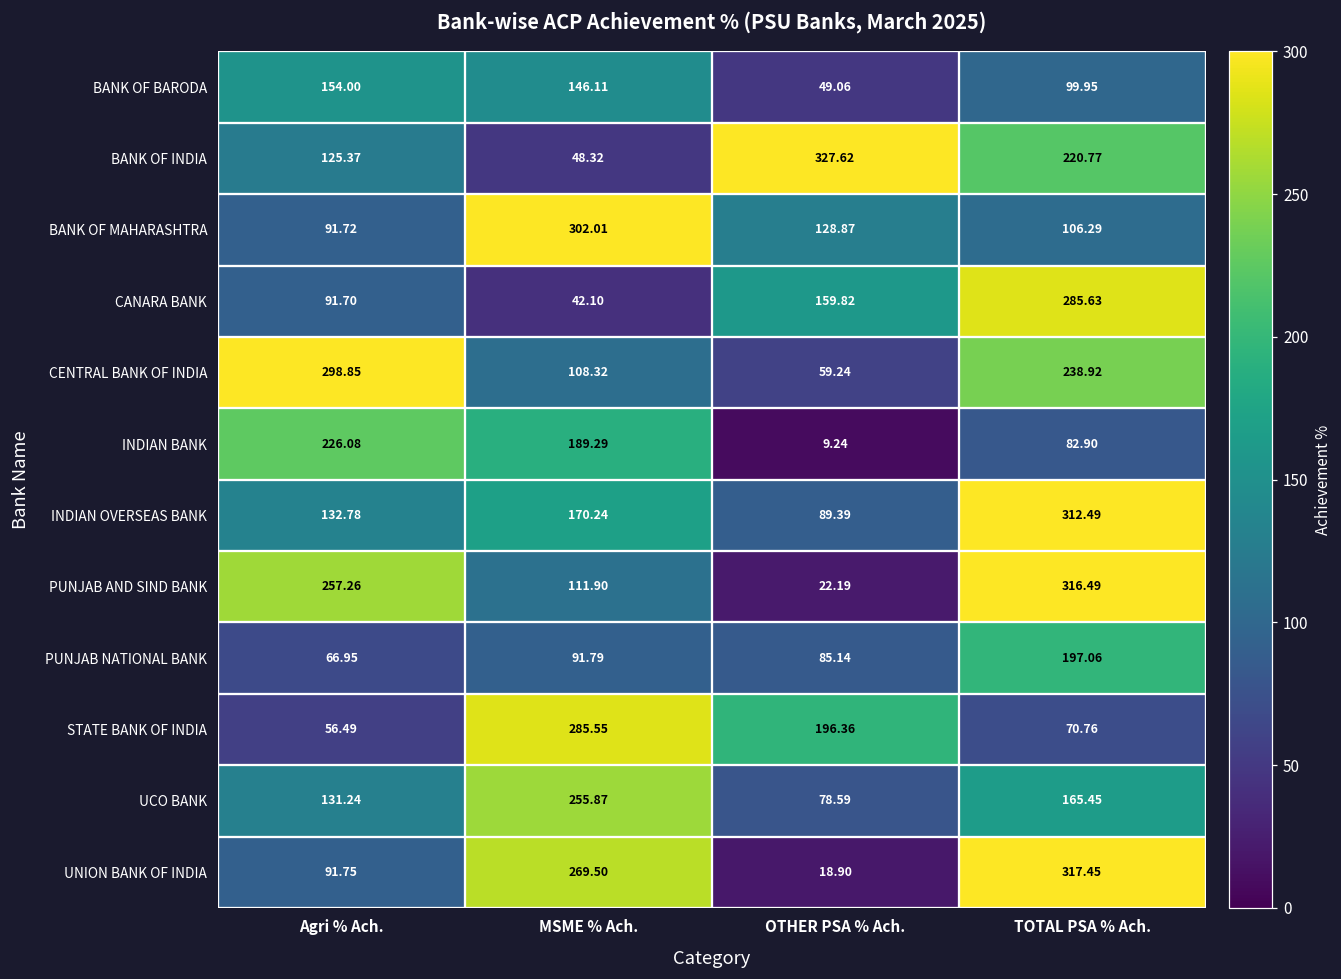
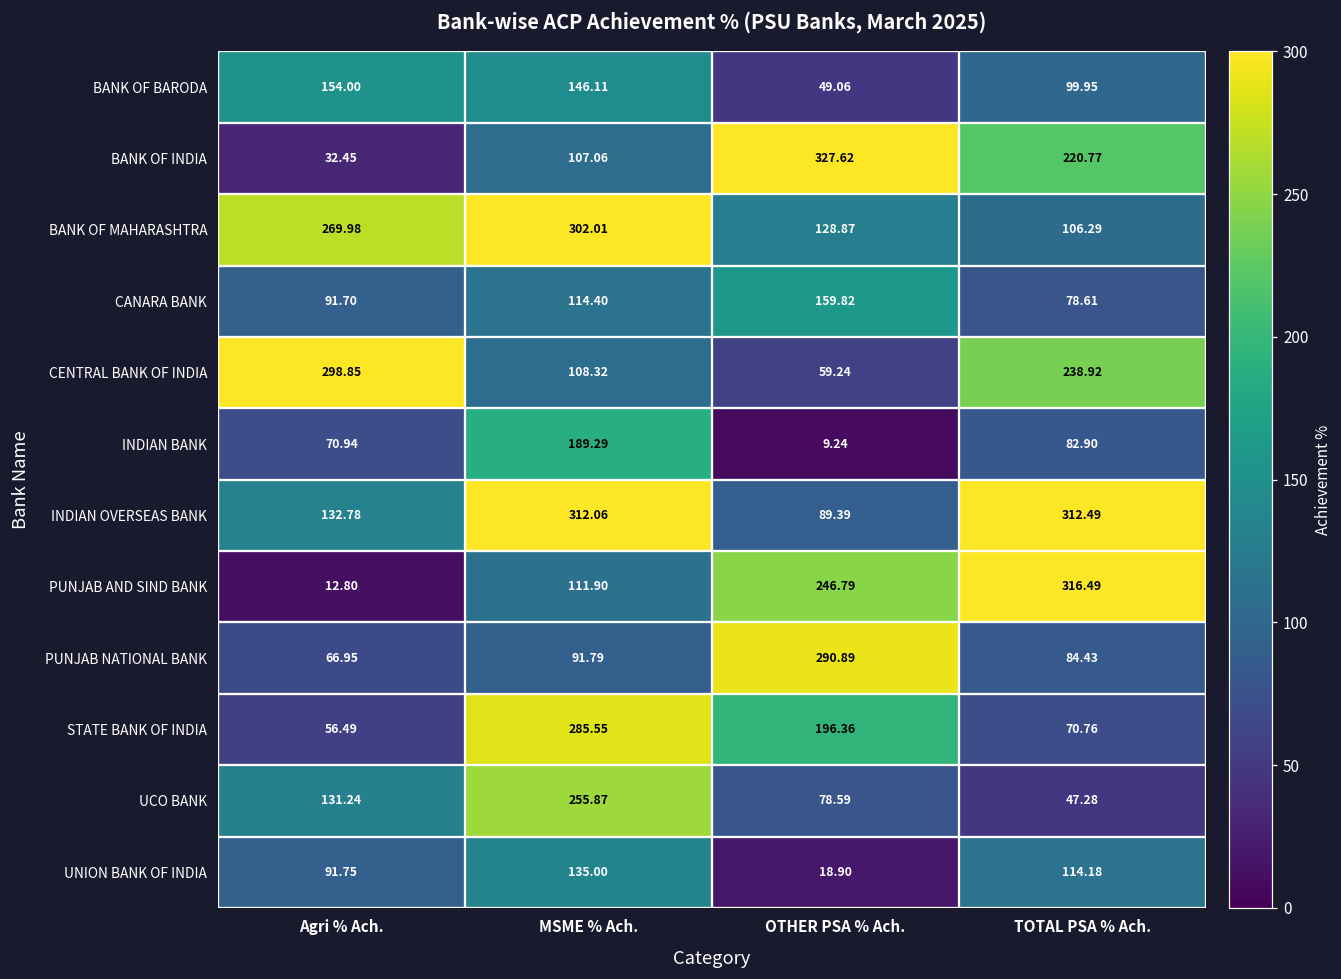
BANK OF INDIA, Agri % Ach.: 125.37 -> 32.45
BANK OF INDIA, MSME % Ach.: 48.32 -> 107.06
BANK OF MAHARASHTRA, Agri % Ach.: 91.72 -> 269.98
CANARA BANK, MSME % Ach.: 42.10 -> 114.40
CANARA BANK, TOTAL PSA % Ach.: 285.63 -> 78.61
INDIAN BANK, Agri % Ach.: 226.08 -> 70.94
INDIAN OVERSEAS BANK, MSME % Ach.: 170.24 -> 312.06
PUNJAB AND SIND BANK, Agri % Ach.: 257.26 -> 12.80
PUNJAB AND SIND BANK, OTHER PSA % Ach.: 22.19 -> 246.79
PUNJAB NATIONAL BANK, OTHER PSA % Ach.: 85.14 -> 290.89
PUNJAB NATIONAL BANK, TOTAL PSA % Ach.: 197.06 -> 84.43
UCO BANK, TOTAL PSA % Ach.: 165.45 -> 47.28
UNION BANK OF INDIA, MSME % Ach.: 269.50 -> 135.00
UNION BANK OF INDIA, TOTAL PSA % Ach.: 317.45 -> 114.18
